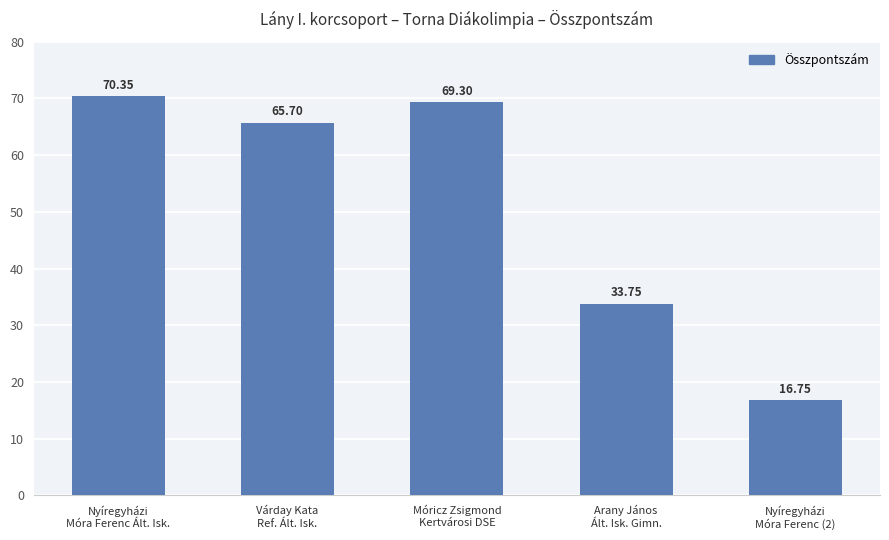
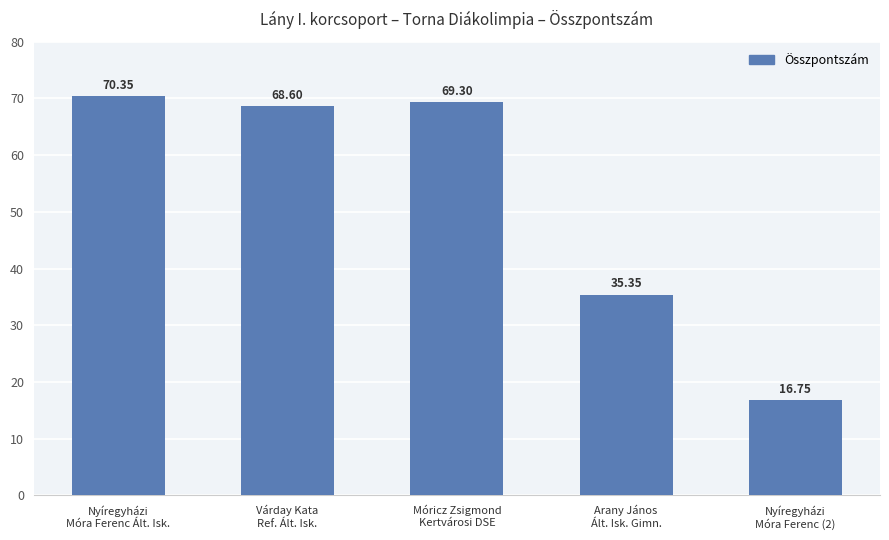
Várday Kata Ref. Ált. Isk.: 65.70 -> 68.60
Arany János Ált. Isk. Gimn.: 33.75 -> 35.35
